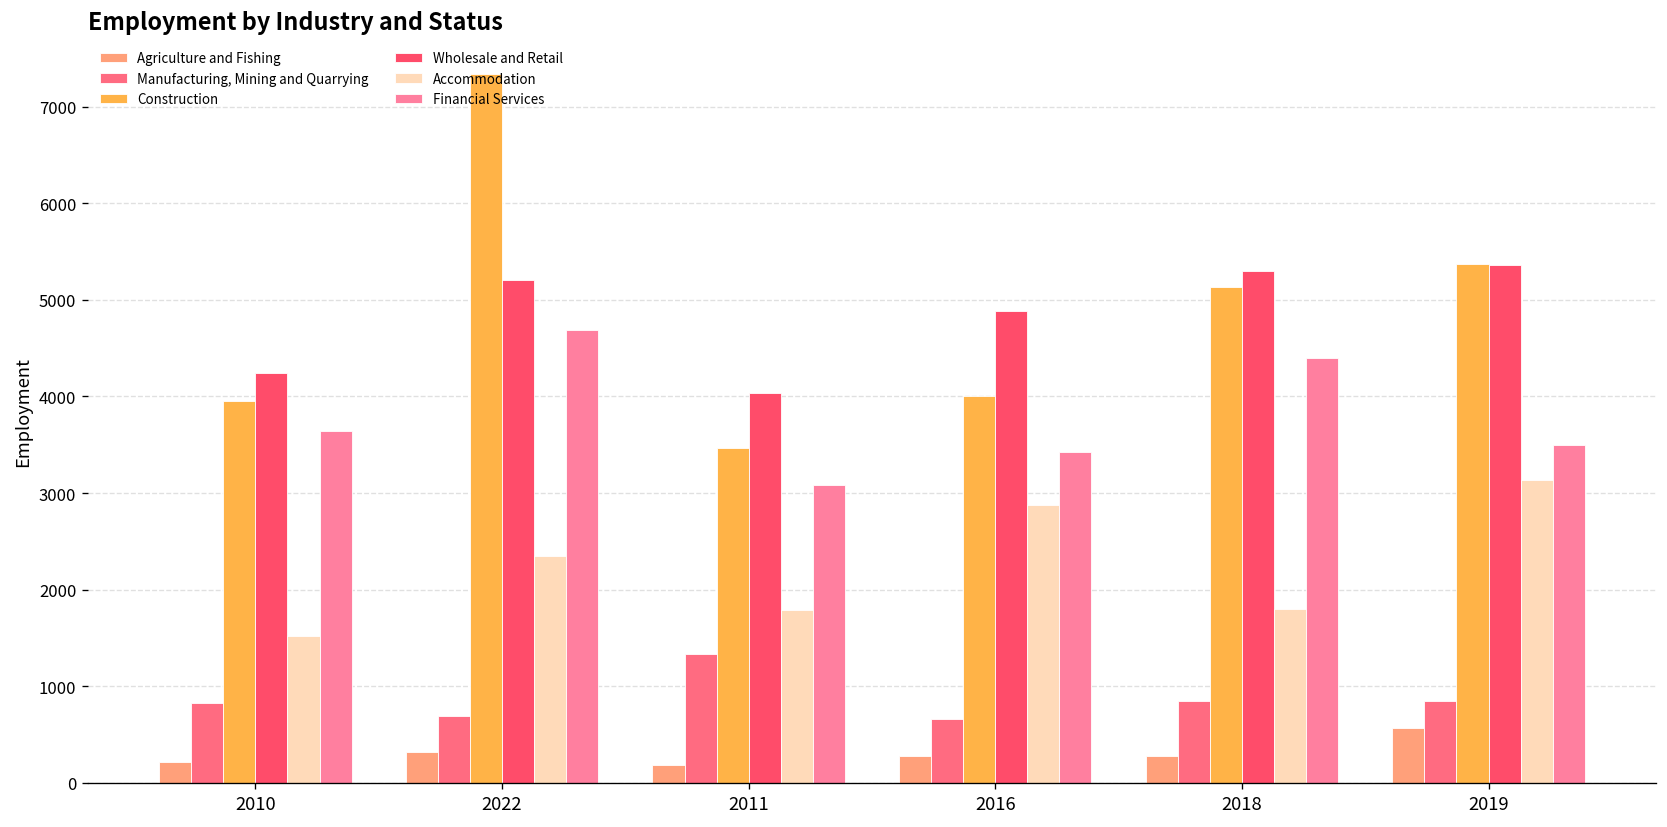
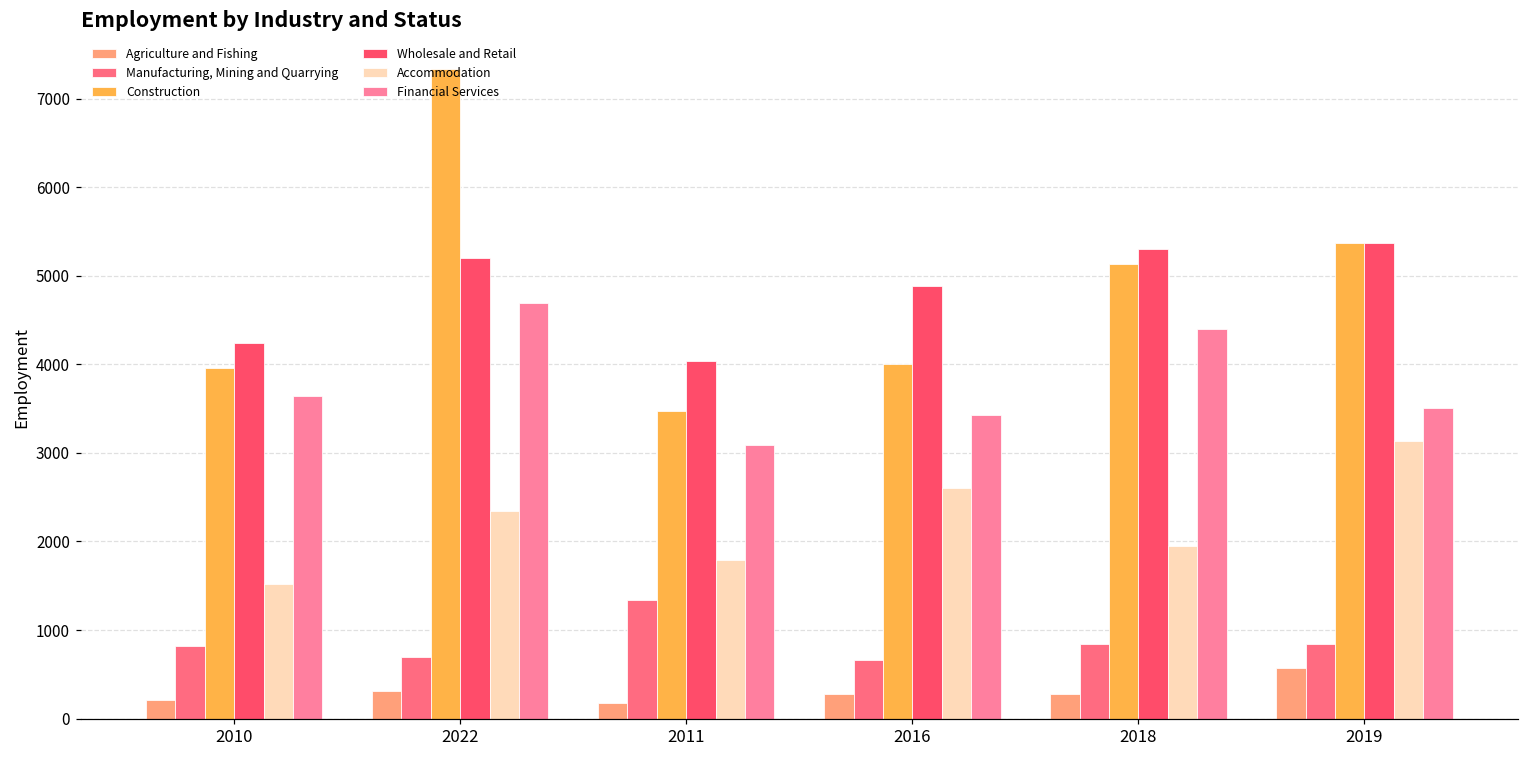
Accommodation, 2016: 2900 -> 2600
Accommodation, 2018: 1800 -> 2000
